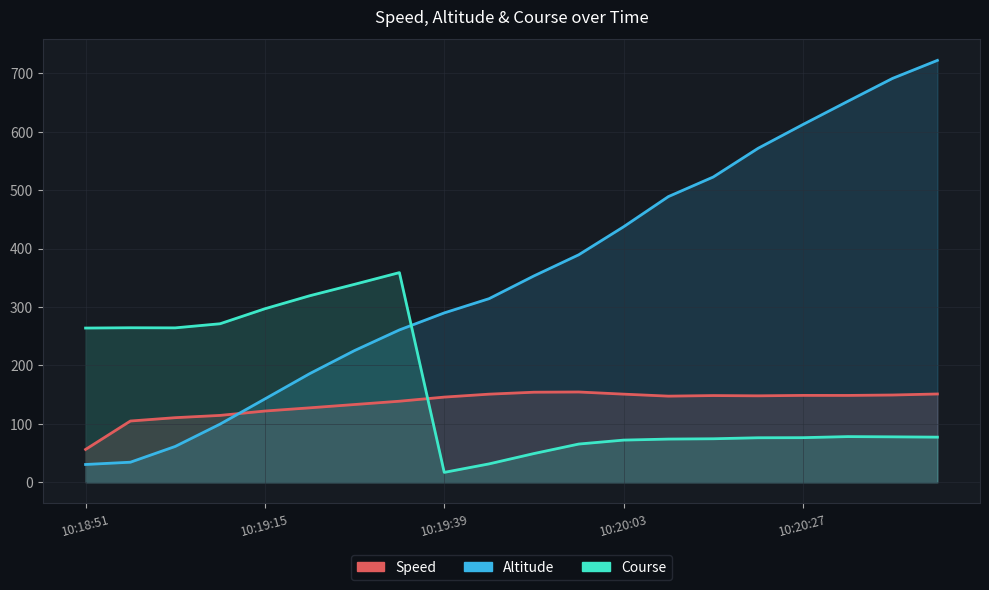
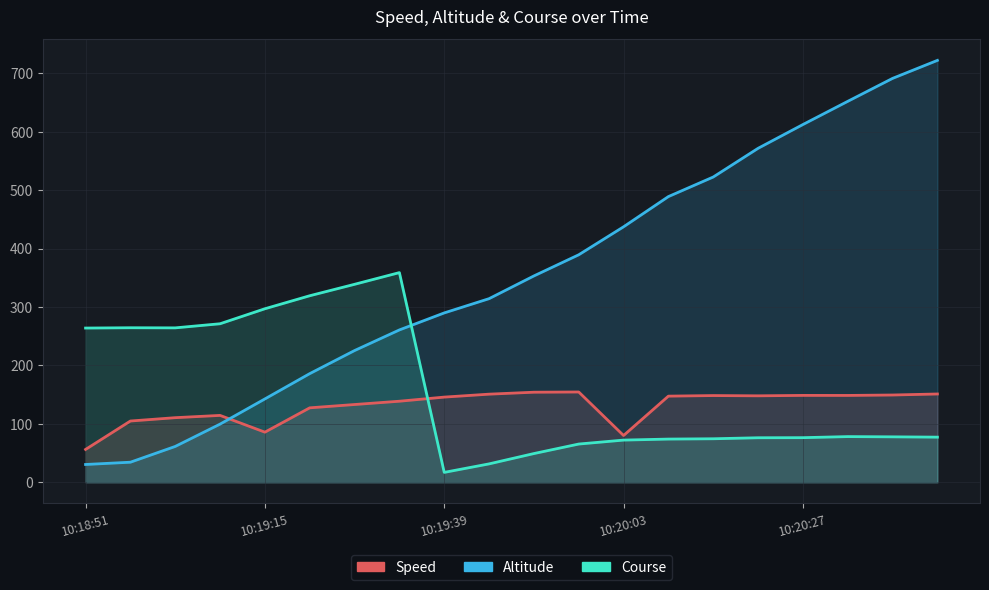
Speed, 10:19:15: 120 -> 90
Speed, 10:20:03: 150 -> 80
